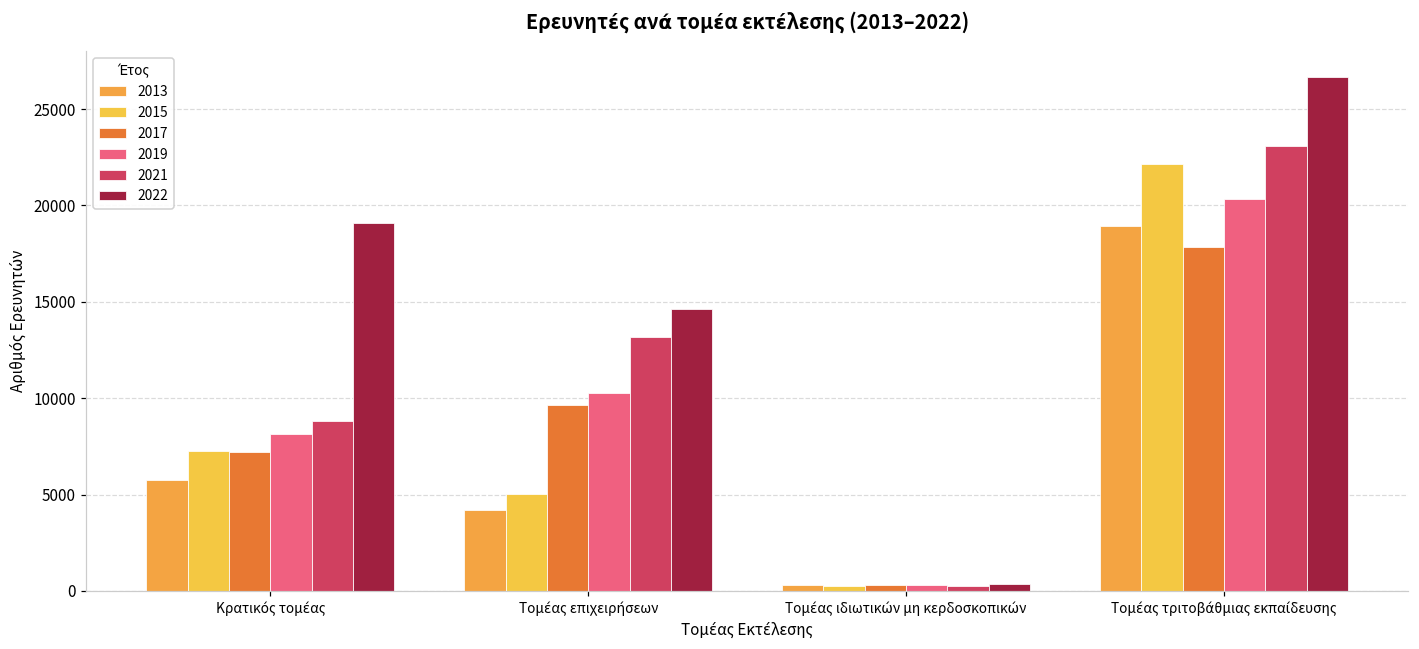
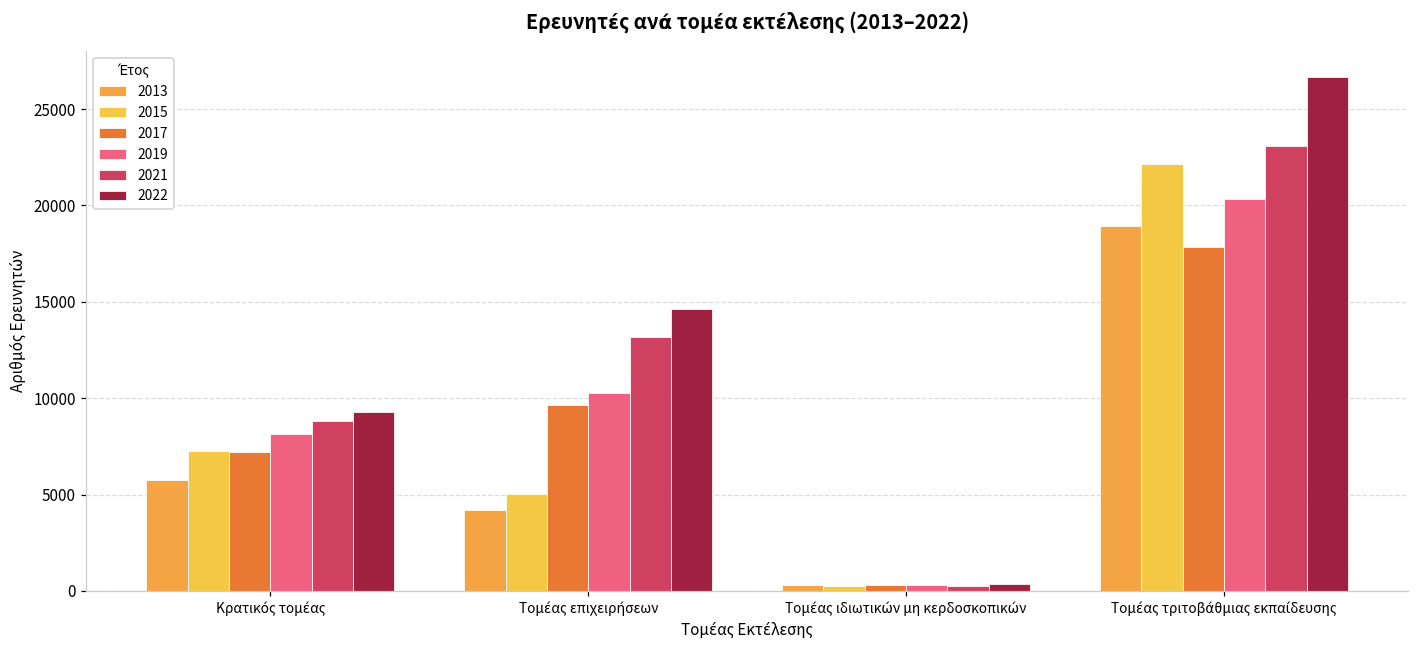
2022, Κρατικός τομέας: 19100 -> 9300
